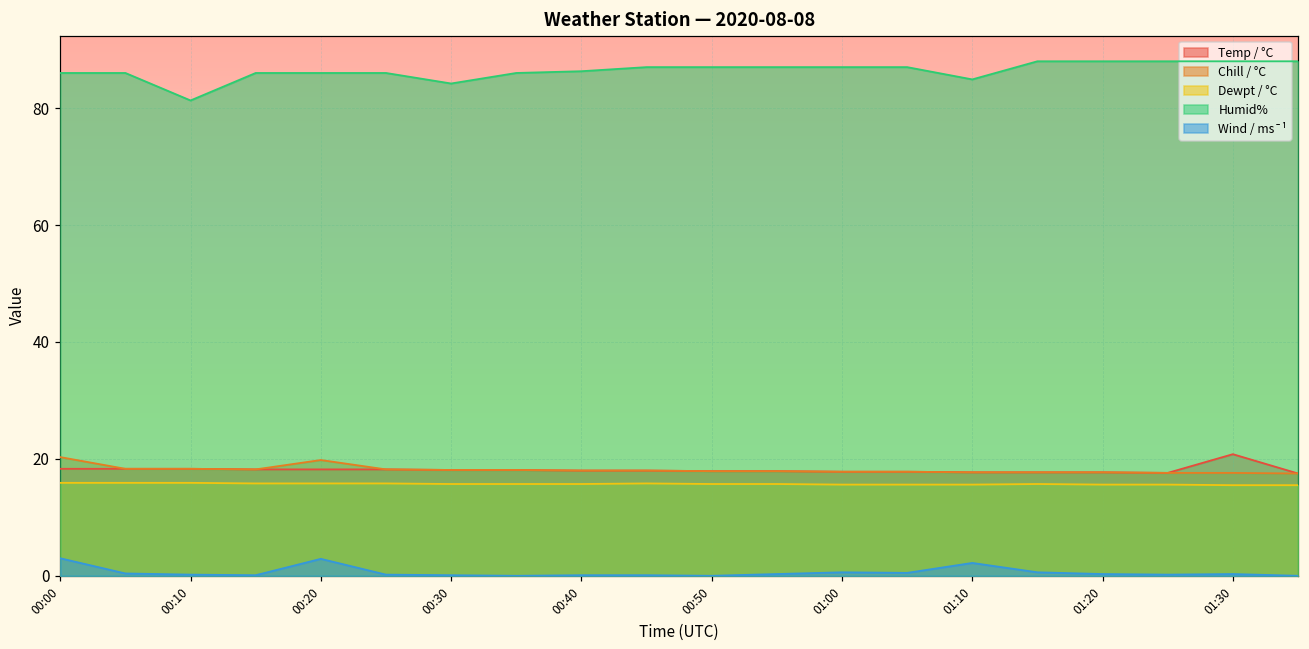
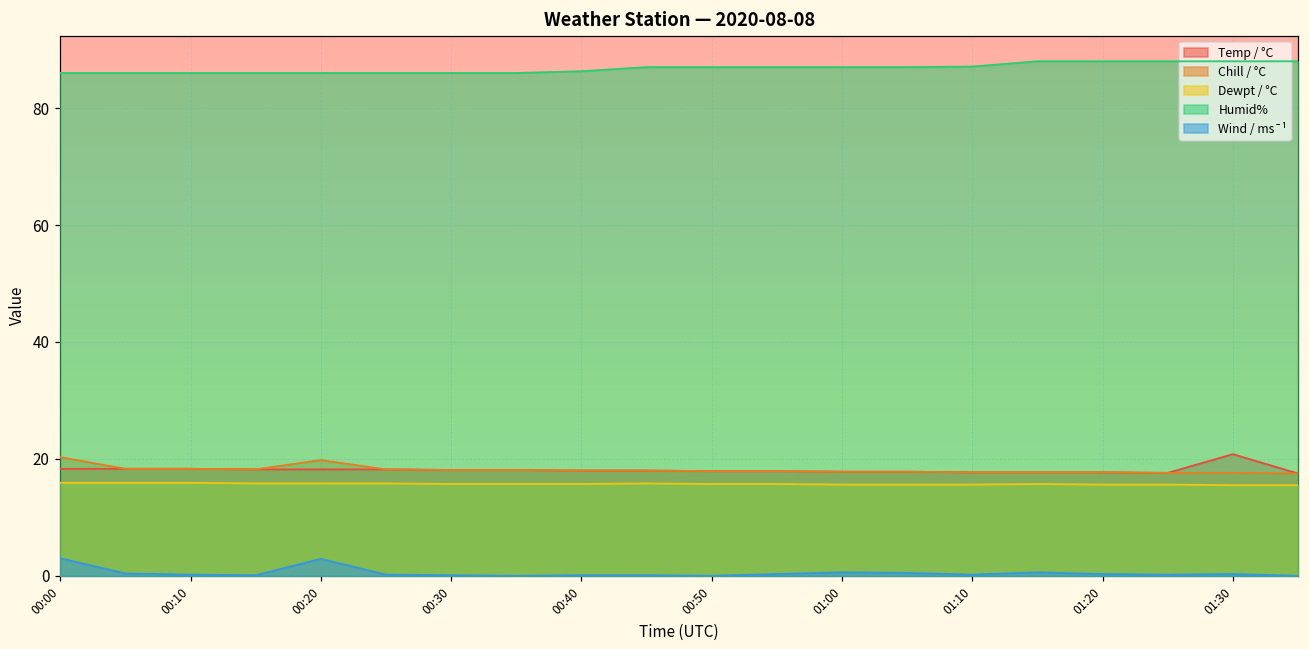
Humid%, 00:10: 81 -> 86
Humid%, 00:30: 84 -> 86
Humid%, 01:10: 85 -> 87
Wind / ms¯¹, 01:10: 2 -> 0
